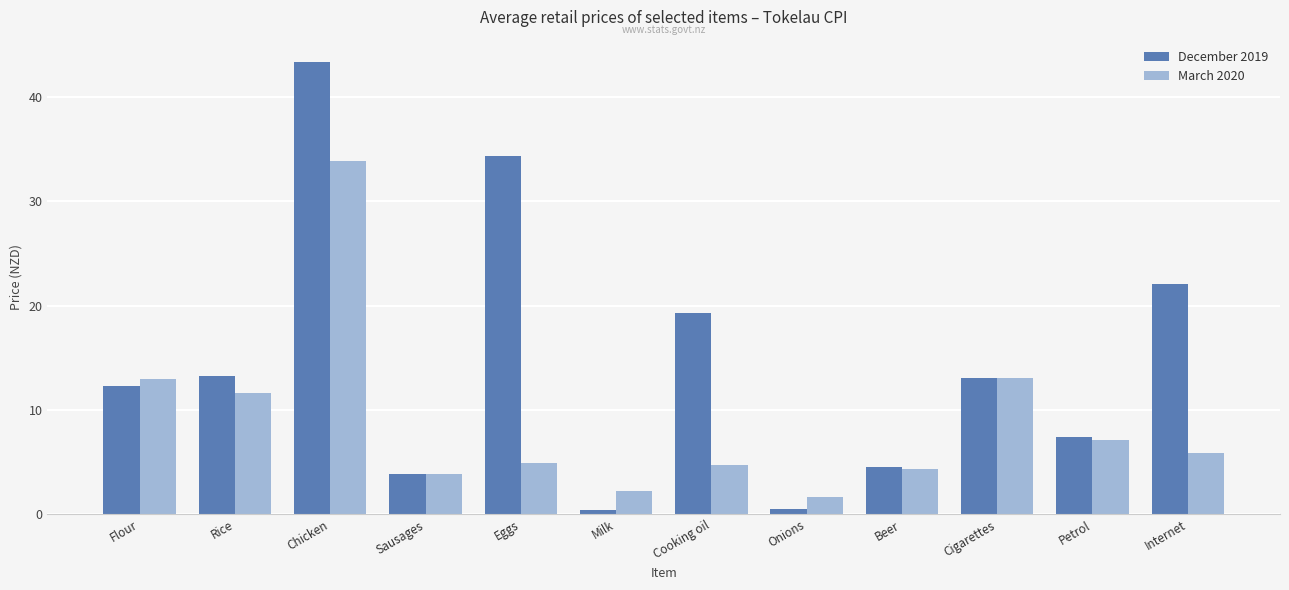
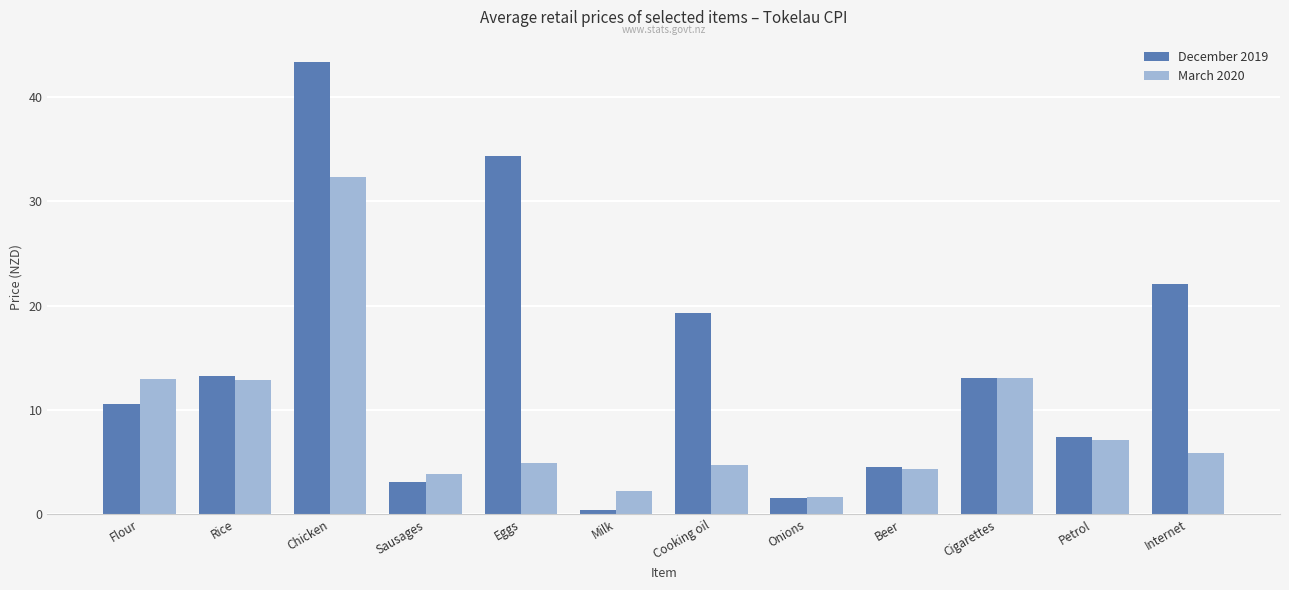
December 2019, Flour: 12.3 -> 10.5
March 2020, Rice: 11.6 -> 12.9
March 2020, Chicken: 33.8 -> 32.3
December 2019, Sausages: 3.9 -> 3.1
December 2019, Onions: 0.5 -> 1.6
